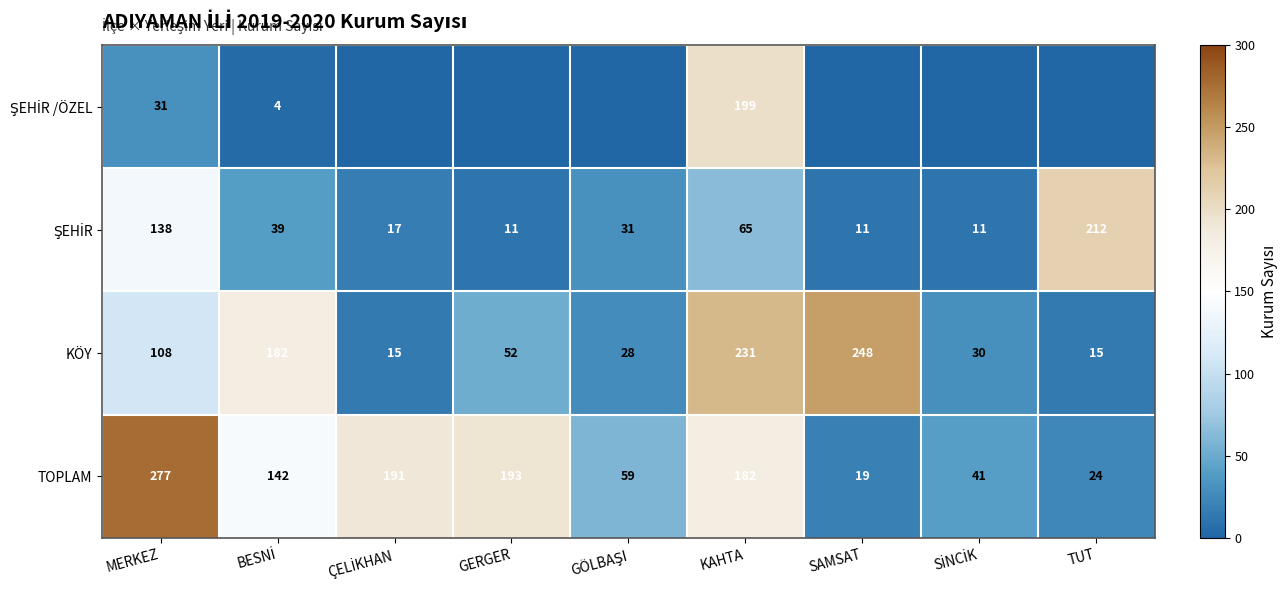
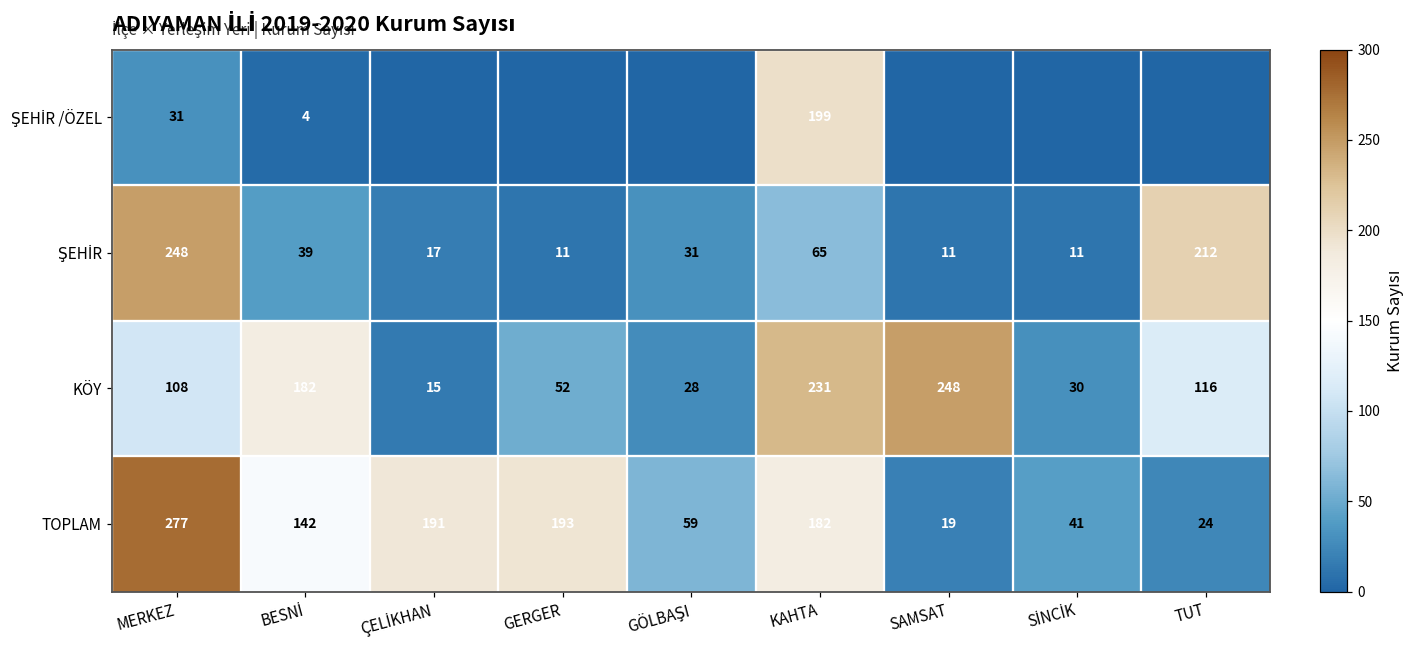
ŞEHİR, MERKEZ: 138 -> 248
KÖY, TUT: 15 -> 116
